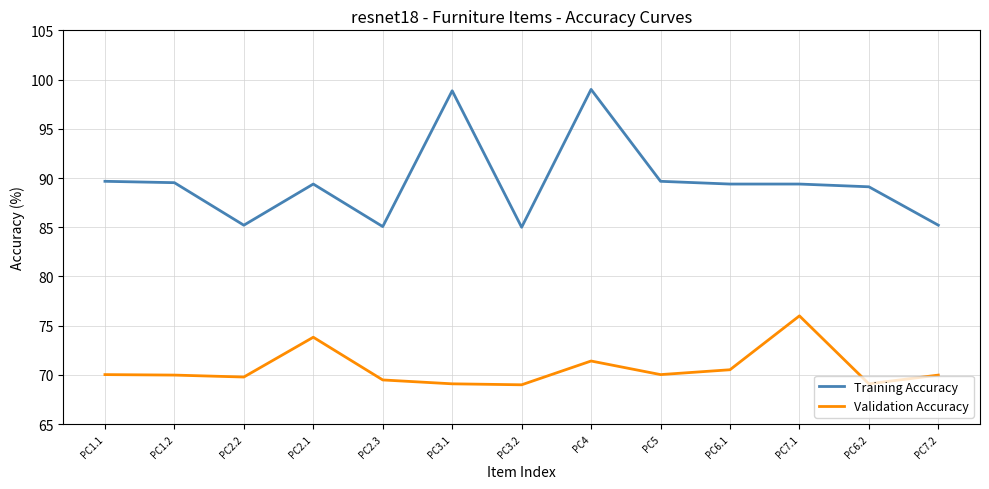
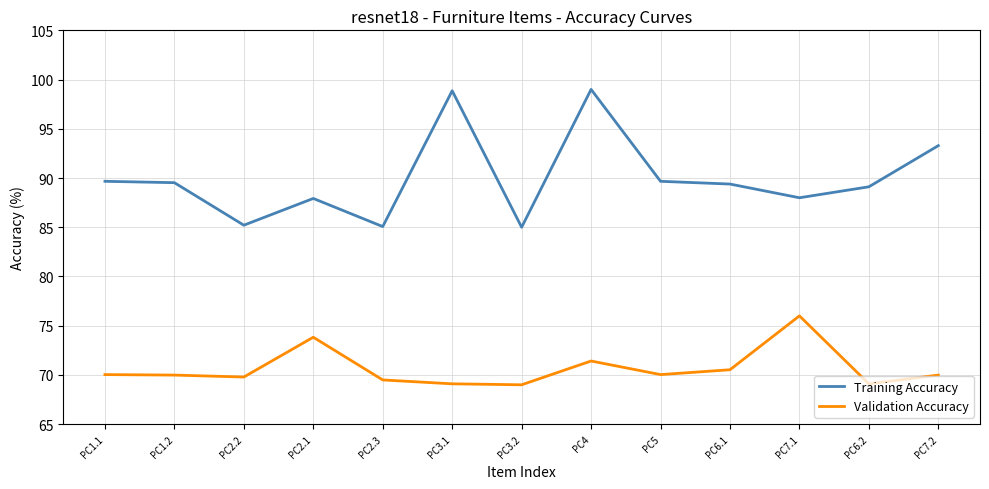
Training Accuracy, PC2.1: 89 -> 88
Training Accuracy, PC7.1: 89 -> 88
Training Accuracy, PC7.2: 85 -> 93
